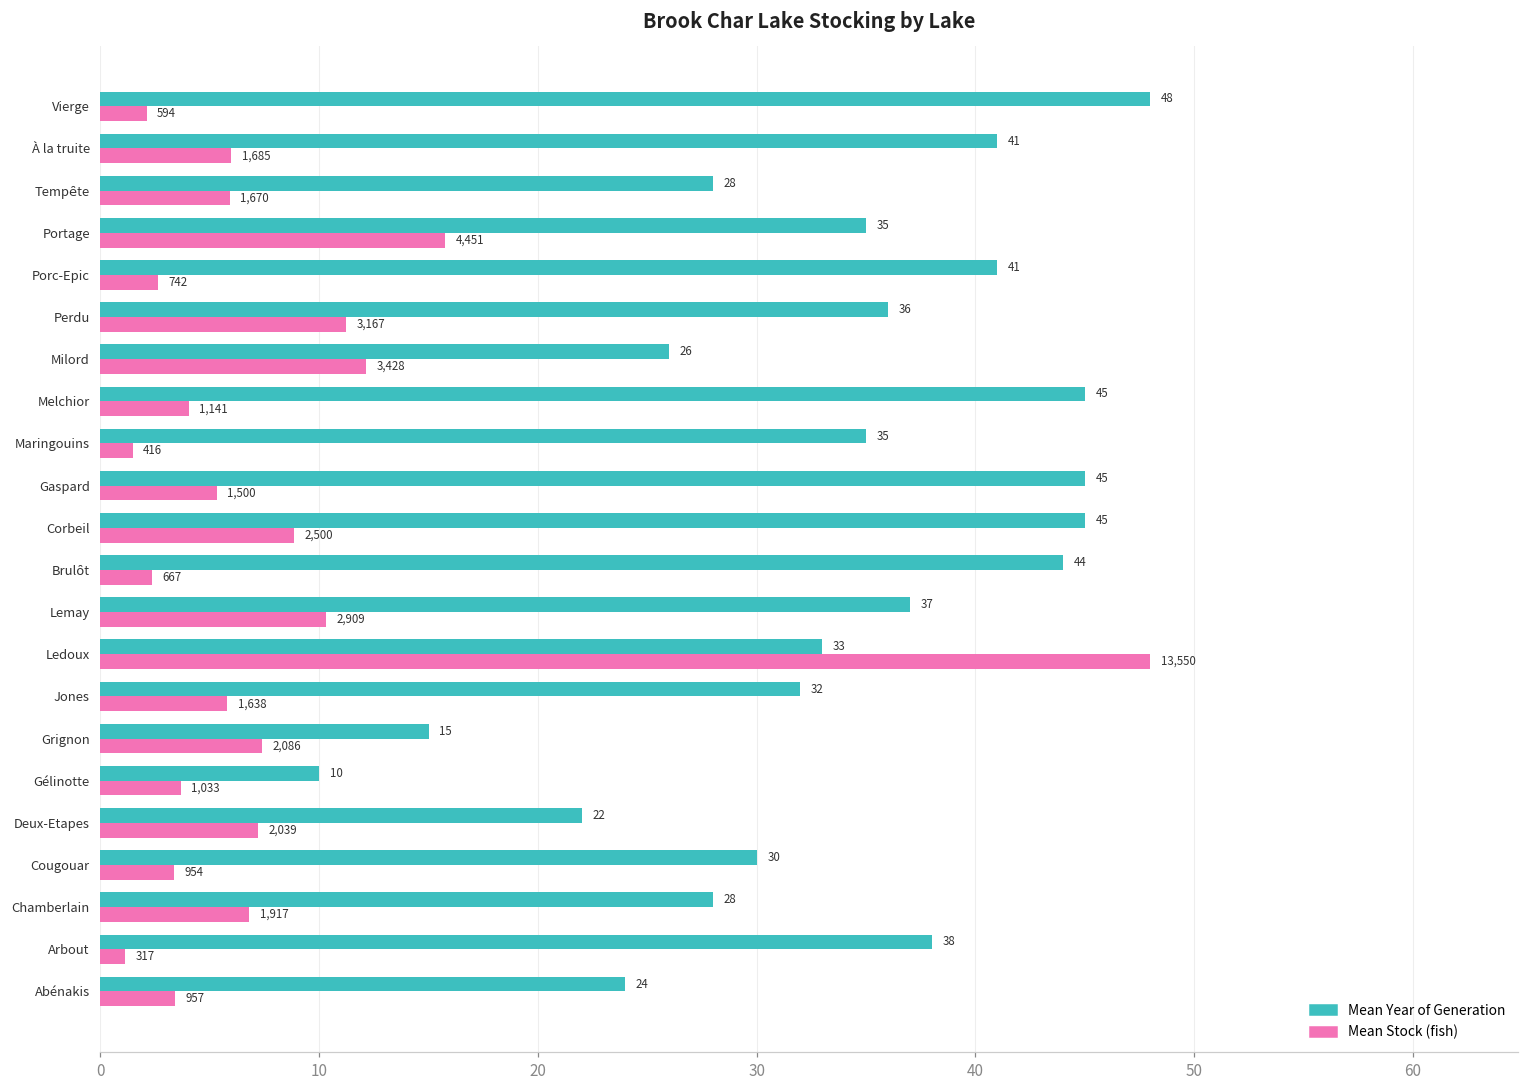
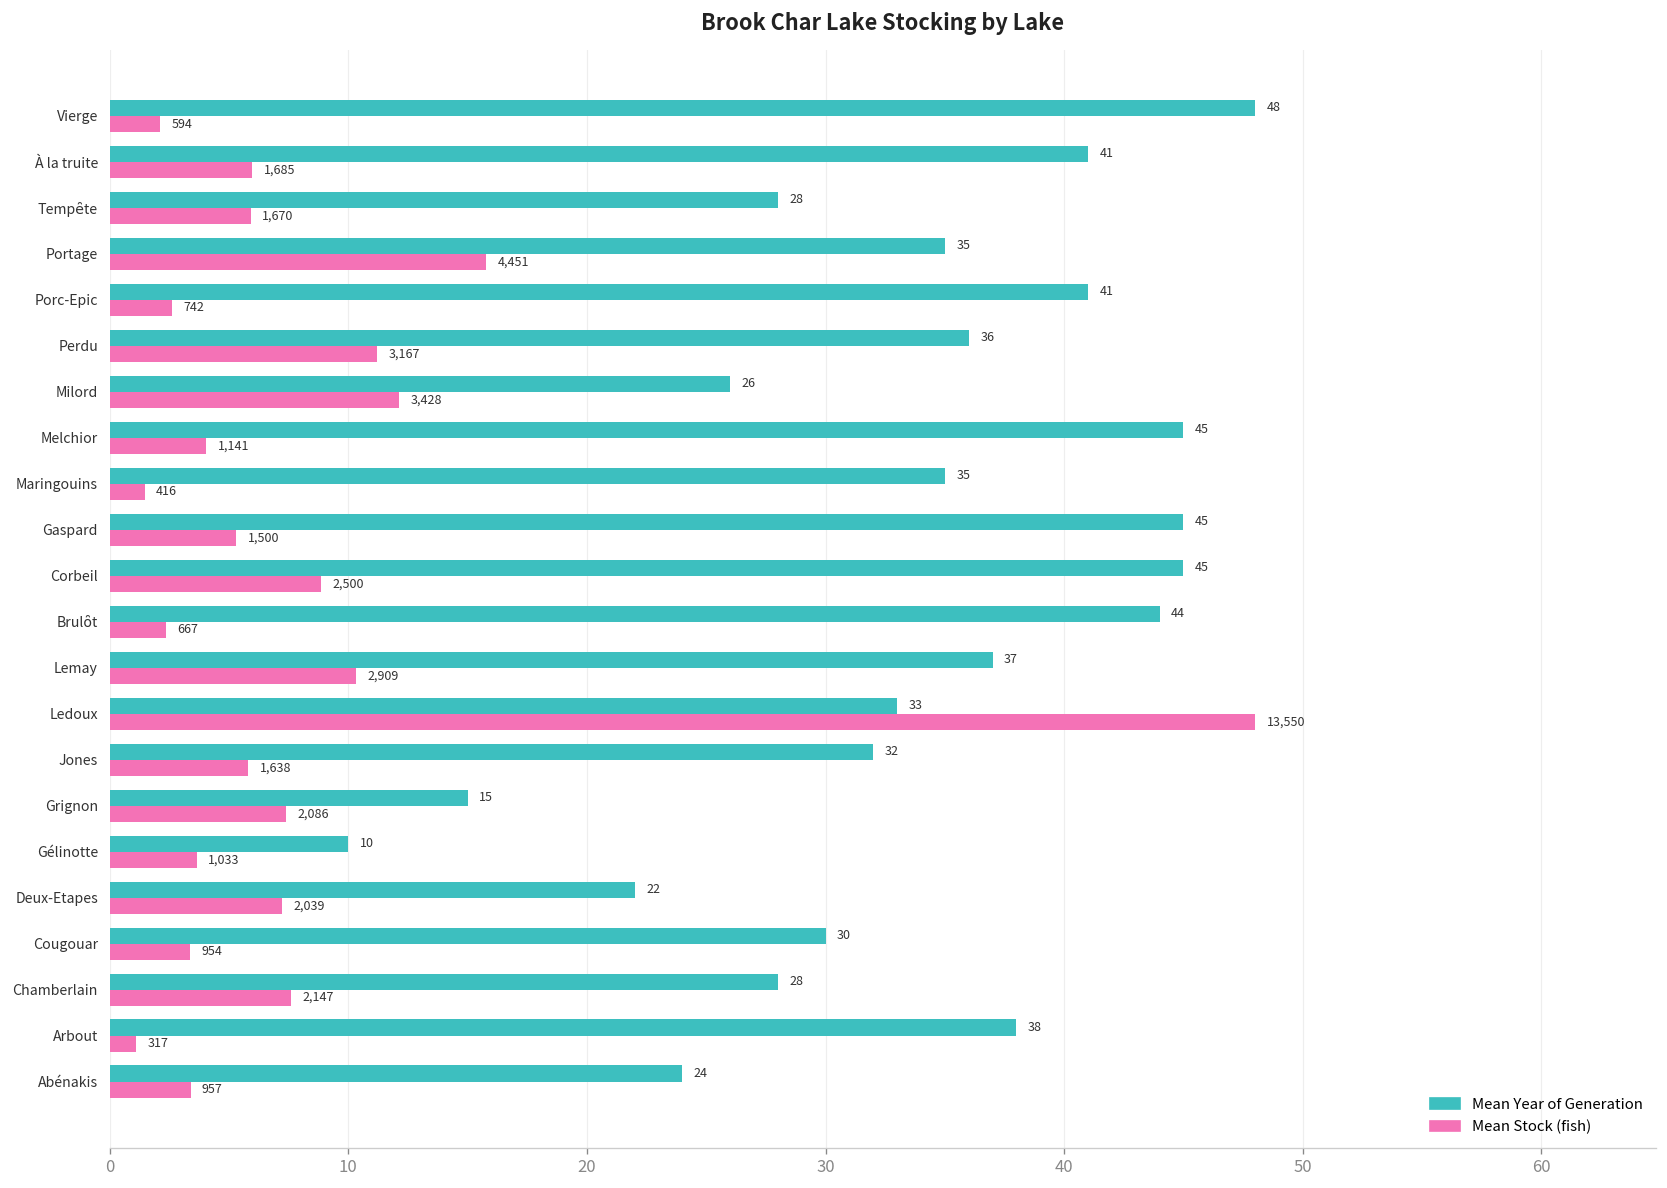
Mean Stock (fish), Chamberlain: 1,917 -> 2,147
